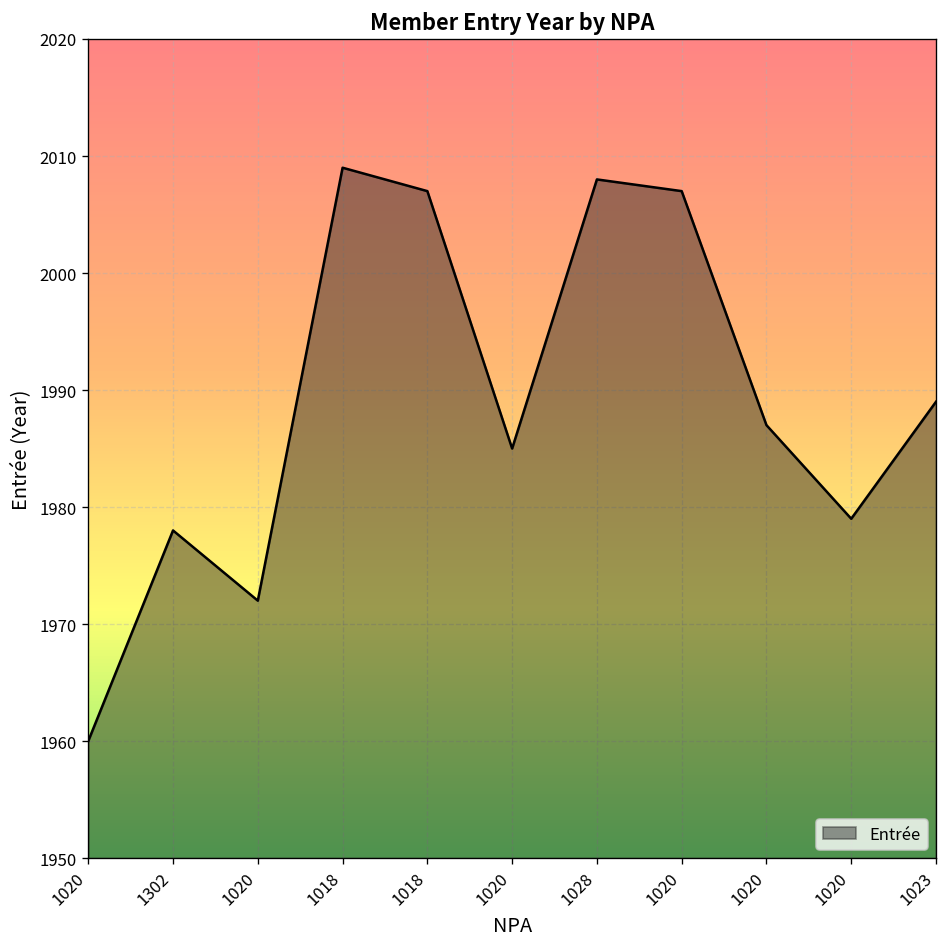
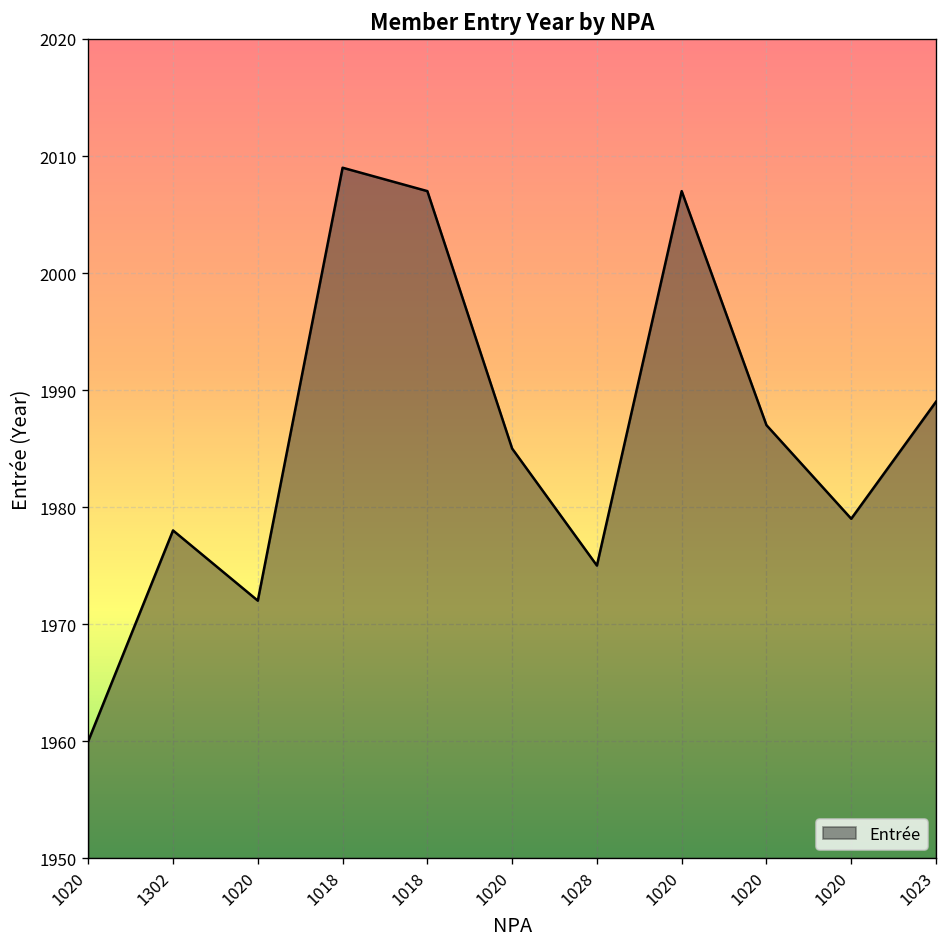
1028: 2008 -> 1975
